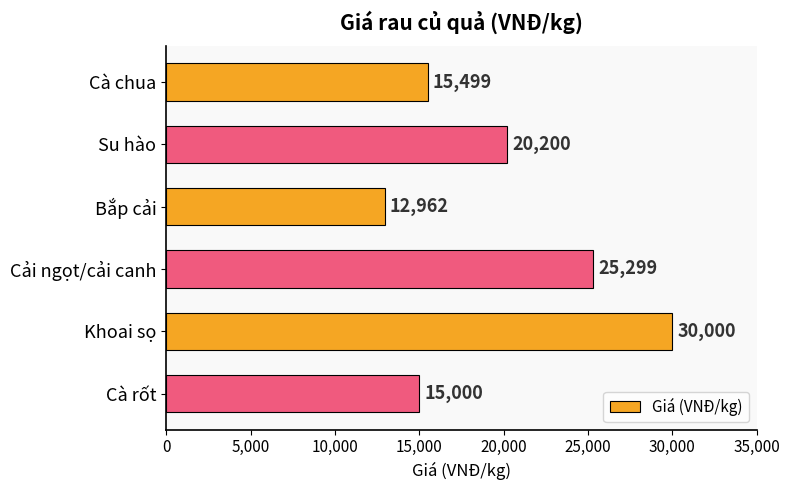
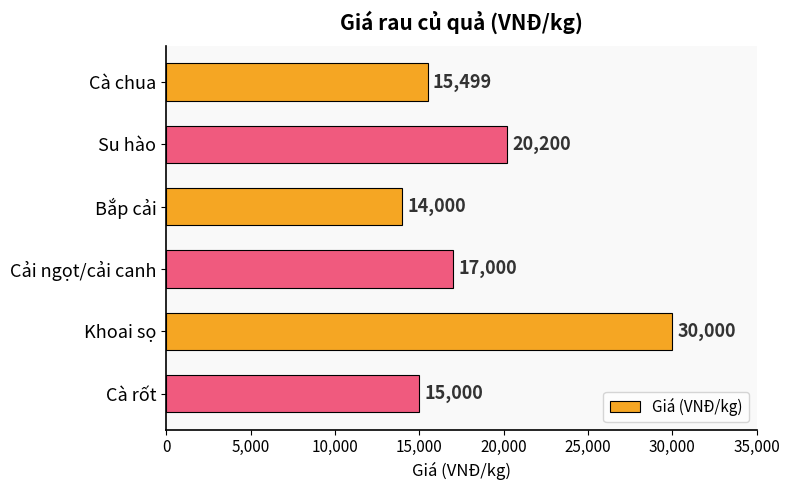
Bắp cải: 12,962 -> 14,000
Cải ngọt/cải canh: 25,299 -> 17,000
